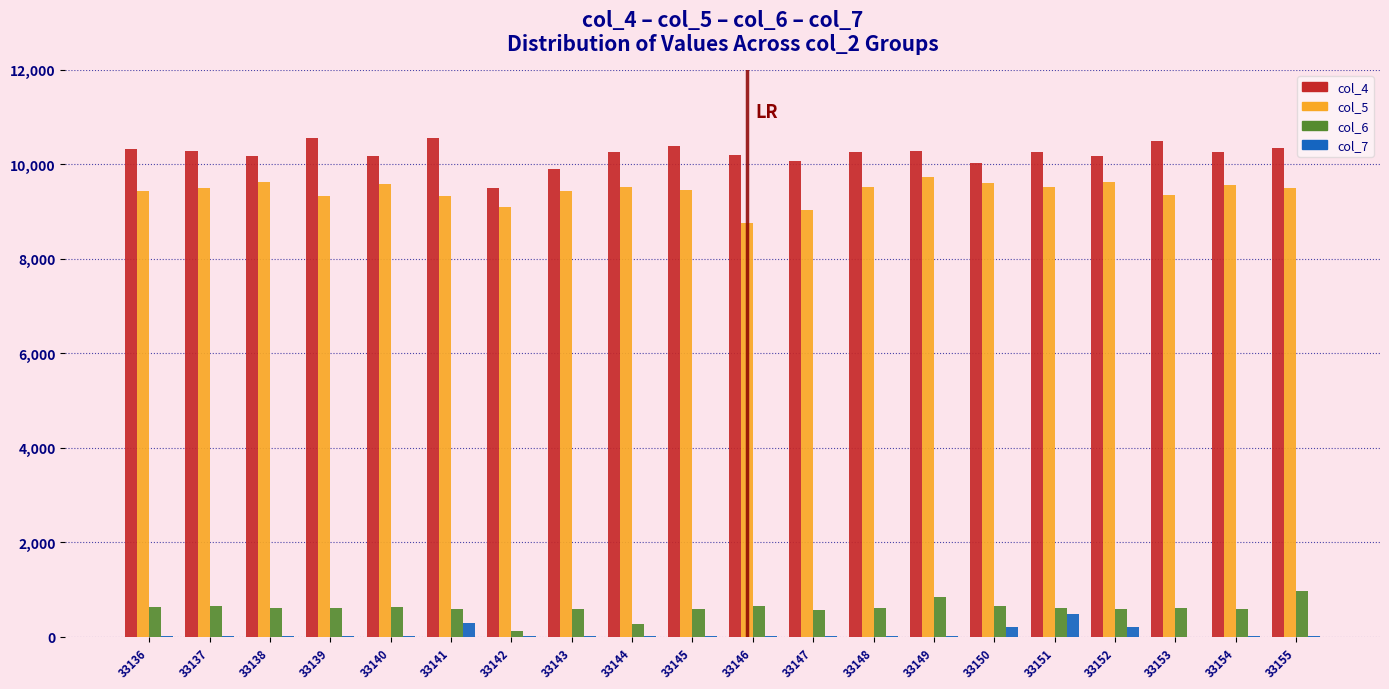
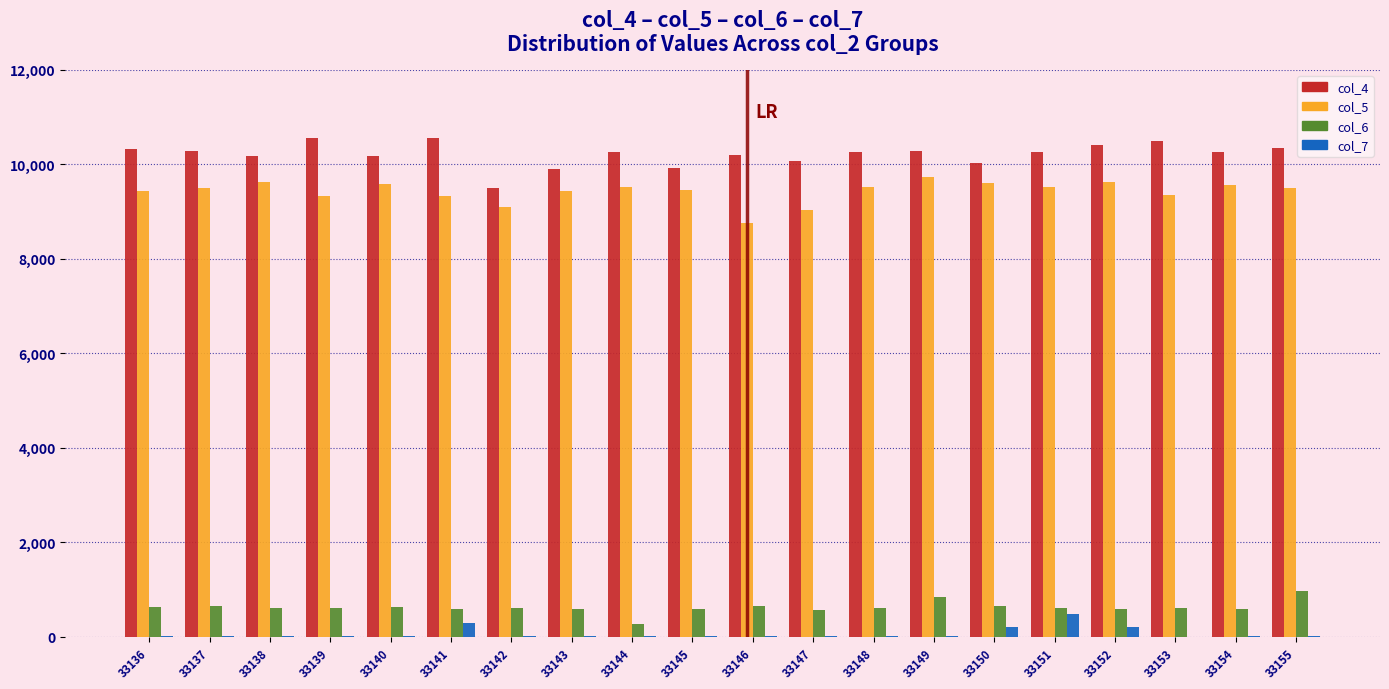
col_6, 33142: 100 -> 600
col_4, 33145: 10,400 -> 9,900
col_4, 33152: 10,200 -> 10,400
